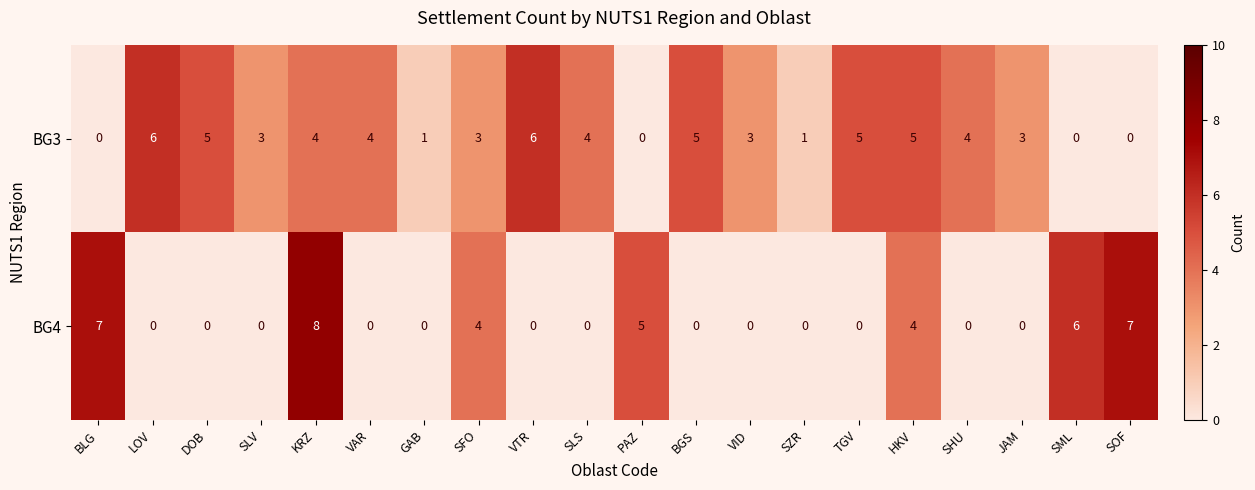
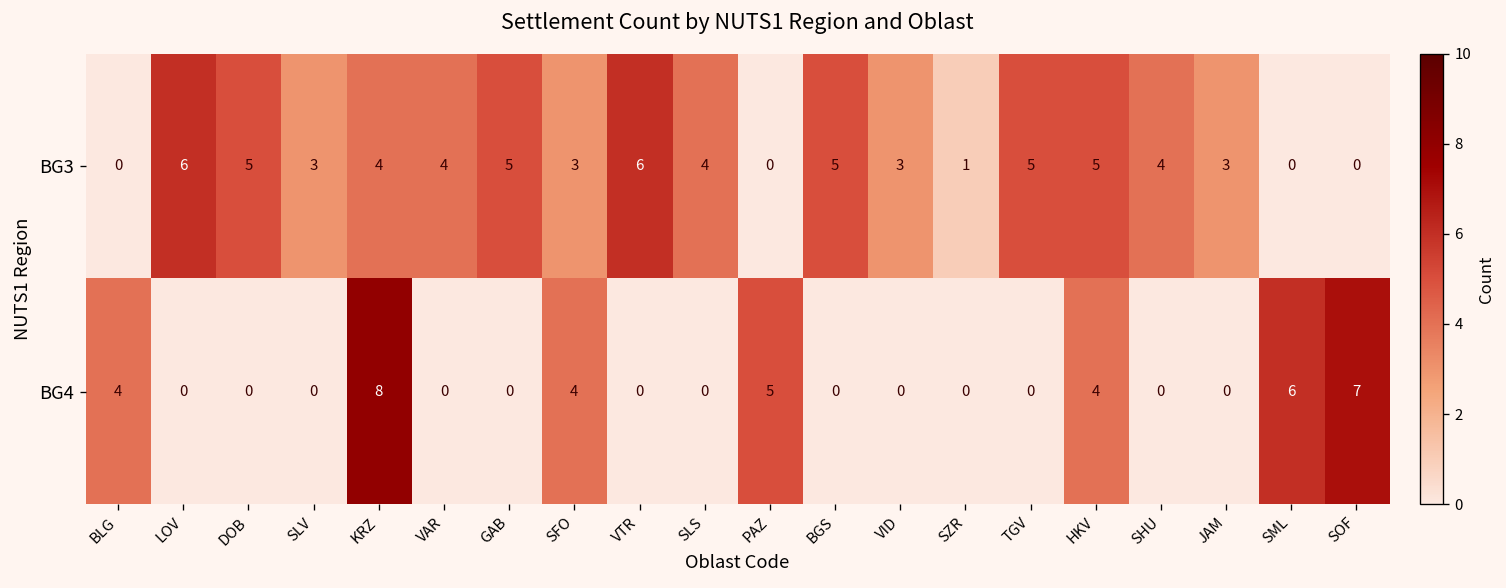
BG3, GAB: 1 -> 5
BG4, BLG: 7 -> 4
